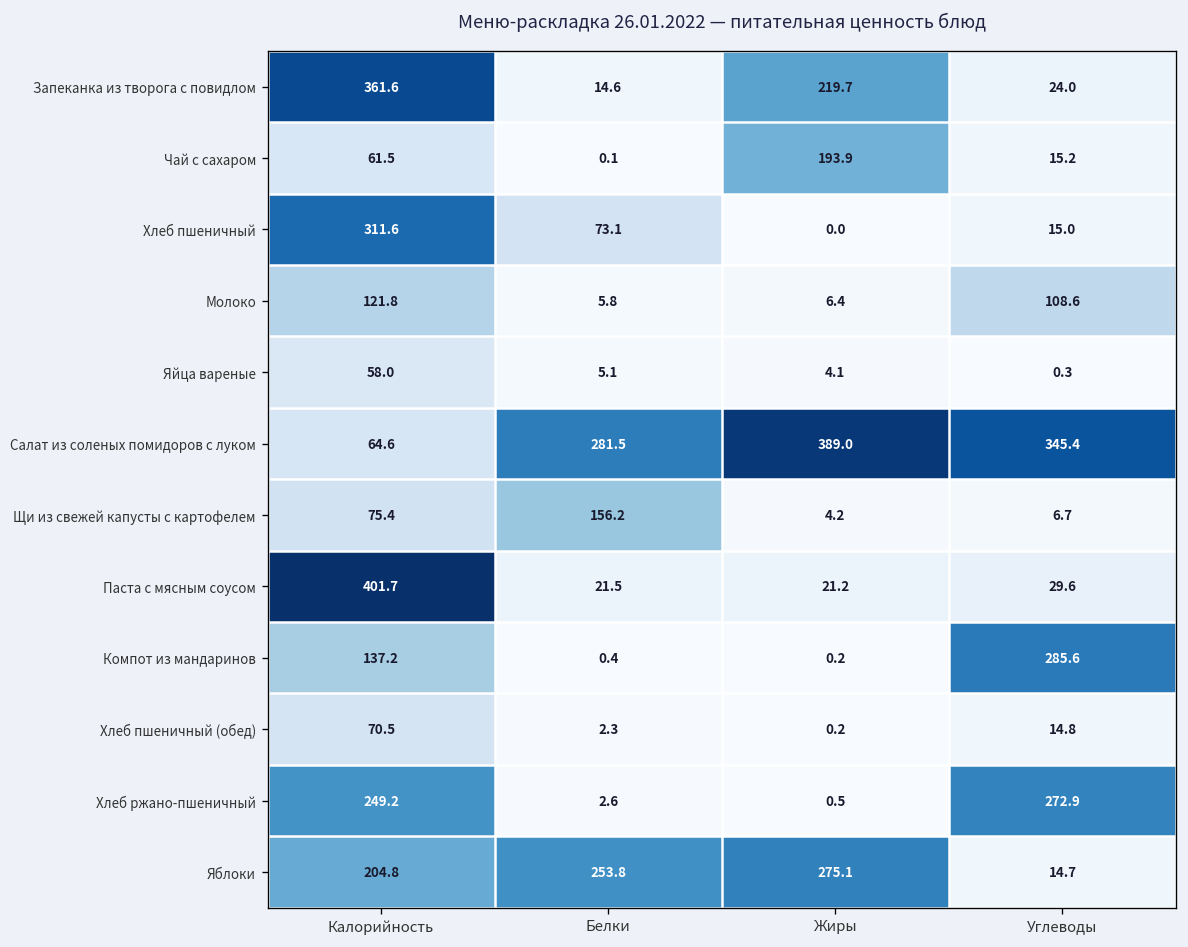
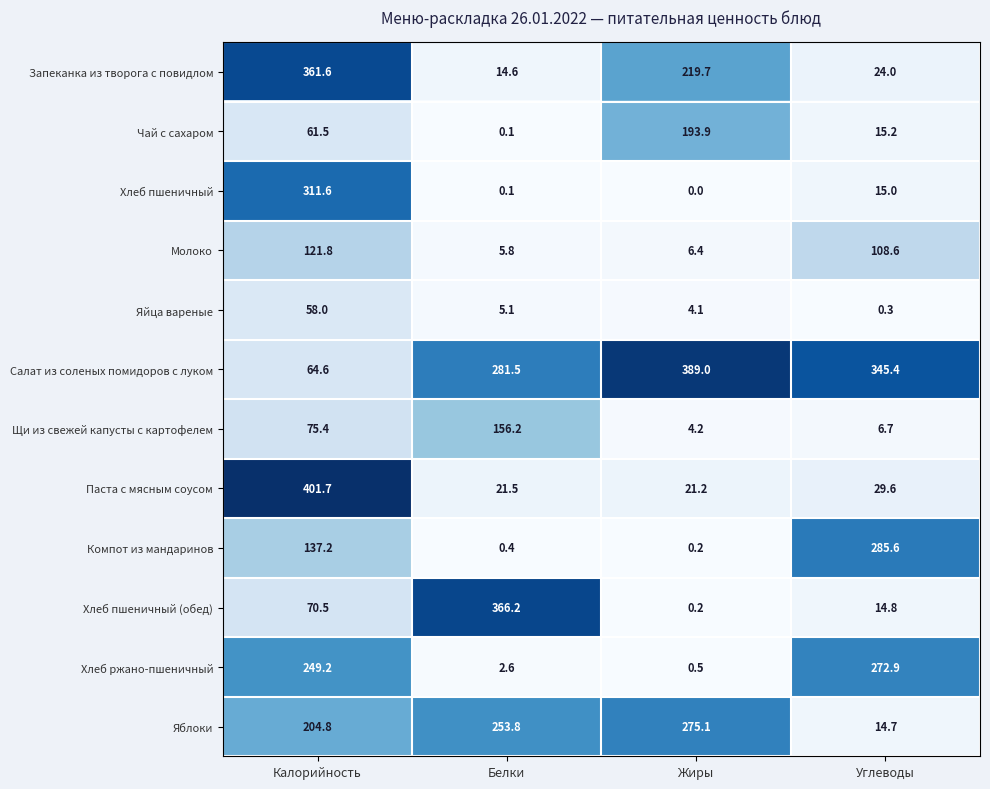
Хлеб пшеничный, Белки: 73.1 -> 0.1
Хлеб пшеничный (обед), Белки: 2.3 -> 366.2
